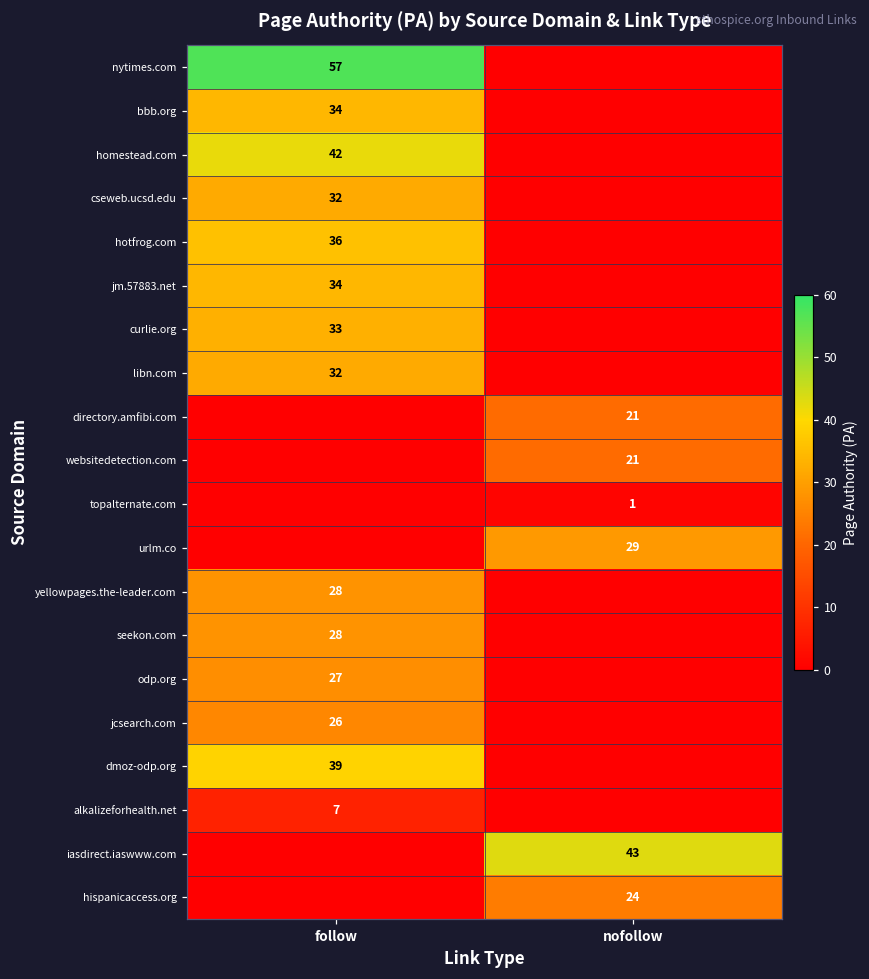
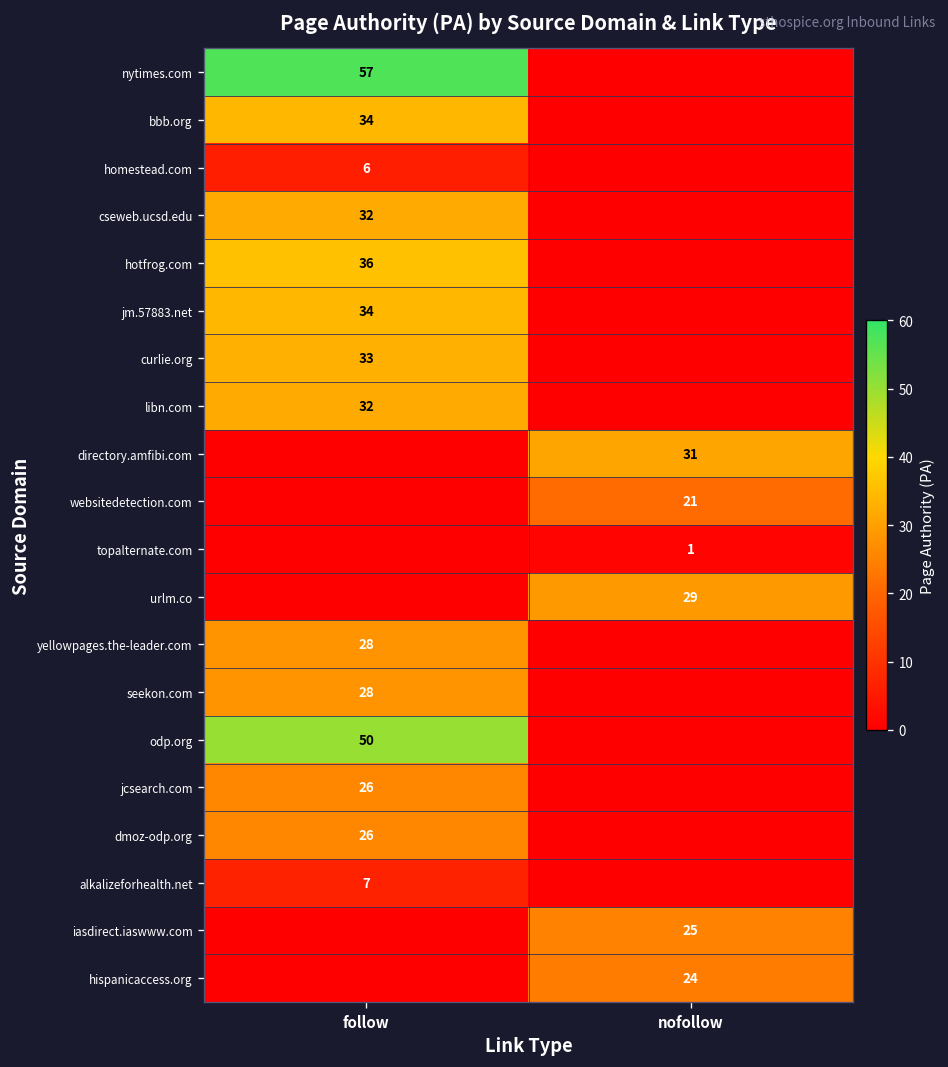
homestead.com, follow: 42 -> 6
directory.amfibi.com, nofollow: 21 -> 31
odp.org, follow: 27 -> 50
dmoz-odp.org, follow: 39 -> 26
iasdirect.iaswww.com, nofollow: 43 -> 25
